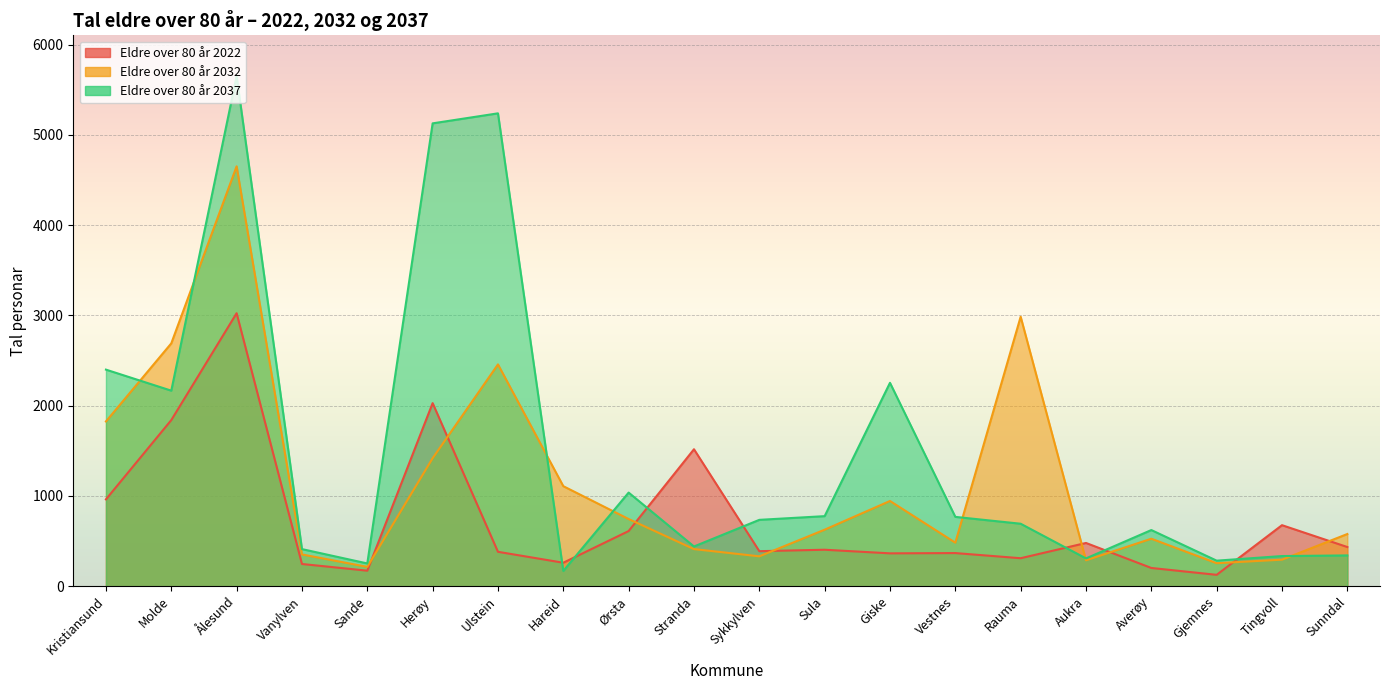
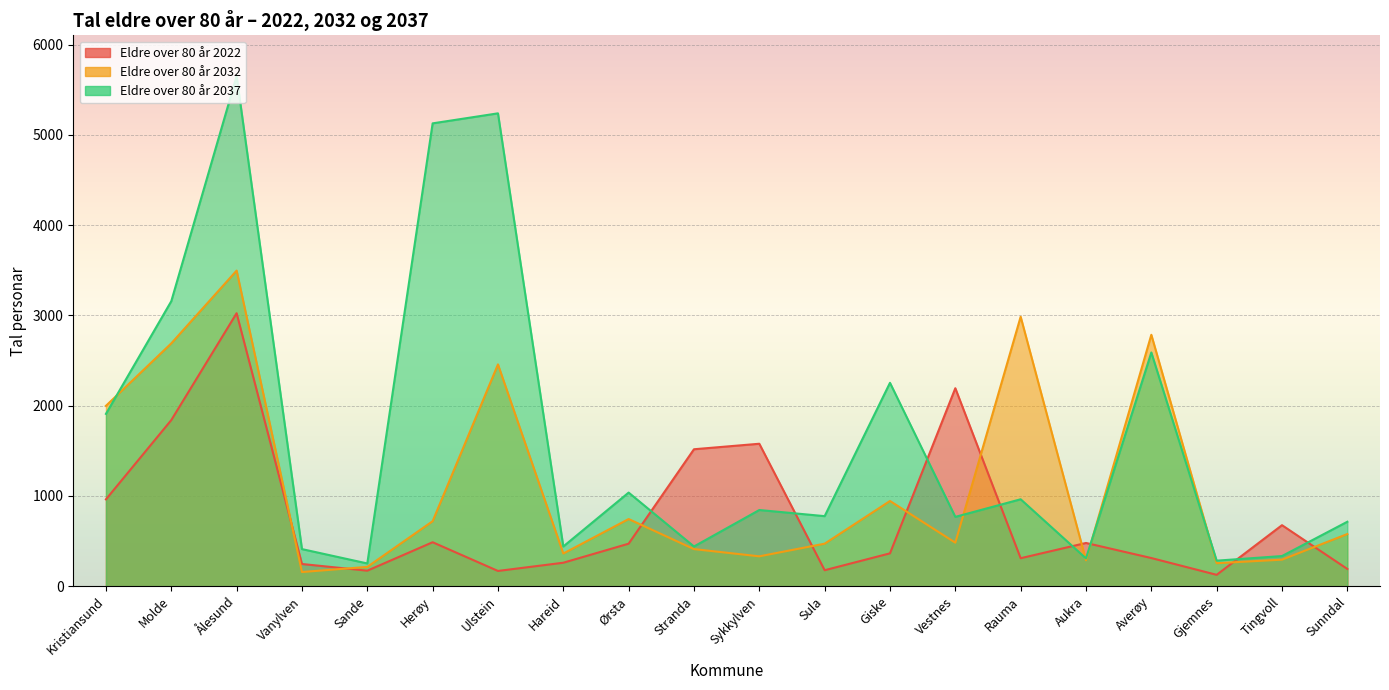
Eldre over 80 år 2032, Kristiansund: 1800 -> 2000
Eldre over 80 år 2037, Kristiansund: 2400 -> 1900
Eldre over 80 år 2037, Molde: 2200 -> 3200
Eldre over 80 år 2032, Ålesund: 4700 -> 3500
Eldre over 80 år 2032, Vanylven: 400 -> 200
Eldre over 80 år 2022, Herøy: 2000 -> 500
Eldre over 80 år 2032, Herøy: 1400 -> 700
Eldre over 80 år 2022, Ulstein: 400 -> 200
Eldre over 80 år 2032, Hareid: 1100 -> 400
Eldre over 80 år 2037, Hareid: 200 -> 400
Eldre over 80 år 2022, Ørsta: 600 -> 500
Eldre over 80 år 2022, Sykkylven: 400 -> 1600
Eldre over 80 år 2037, Sykkylven: 700 -> 800
Eldre over 80 år 2022, Sula: 400 -> 200
Eldre over 80 år 2032, Sula: 600 -> 500
Eldre over 80 år 2022, Vestnes: 400 -> 2200
Eldre over 80 år 2037, Rauma: 700 -> 1000
Eldre over 80 år 2022, Averøy: 200 -> 300
Eldre over 80 år 2032, Averøy: 500 -> 2800
Eldre over 80 år 2037, Averøy: 600 -> 2600
Eldre over 80 år 2022, Sunndal: 400 -> 200
Eldre over 80 år 2037, Sunndal: 300 -> 700
